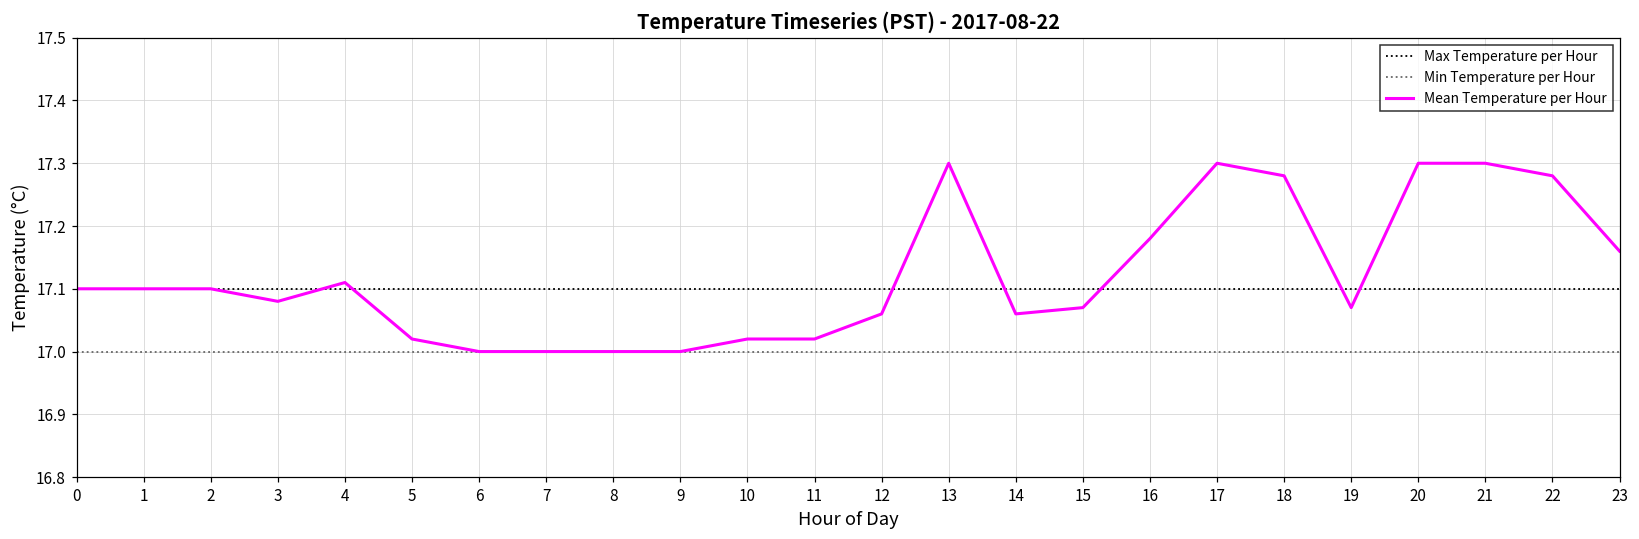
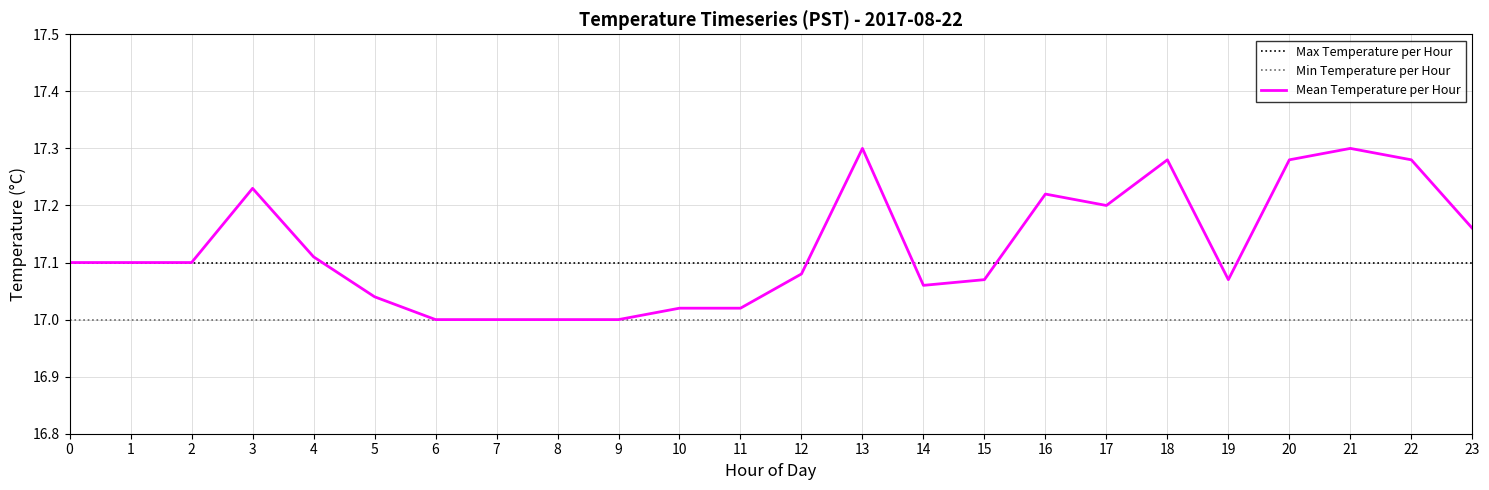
Mean Temperature per Hour, 3: 17.08 -> 17.23
Mean Temperature per Hour, 5: 17.02 -> 17.04
Mean Temperature per Hour, 12: 17.06 -> 17.08
Mean Temperature per Hour, 16: 17.18 -> 17.22
Mean Temperature per Hour, 17: 17.3 -> 17.2
Mean Temperature per Hour, 20: 17.30 -> 17.28
